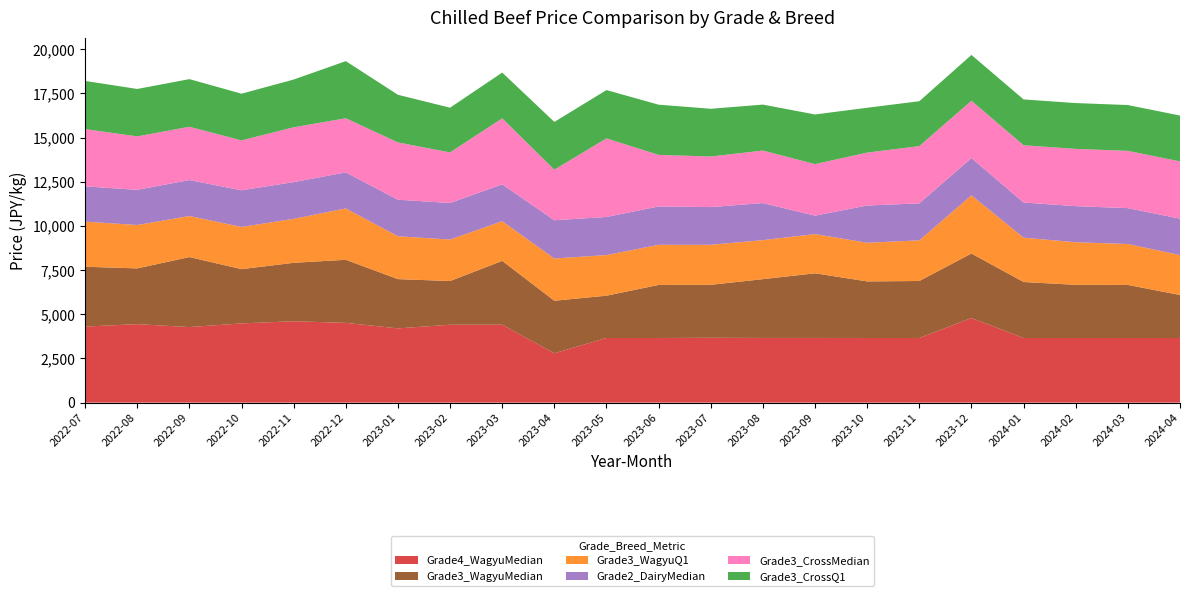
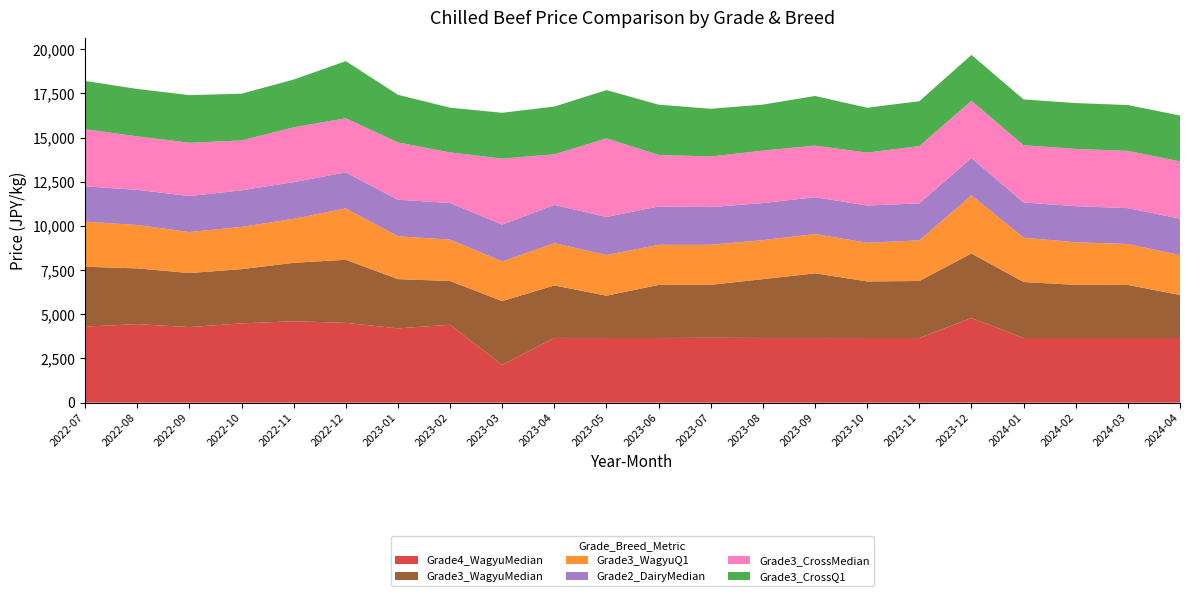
Grade3_WagyuMedian, 2022-09: 4,000 -> 3,100
Grade4_WagyuMedian, 2023-03: 4,400 -> 2,100
Grade4_WagyuMedian, 2023-04: 2,800 -> 3,700
Grade2_DairyMedian, 2023-09: 1,000 -> 2,100
